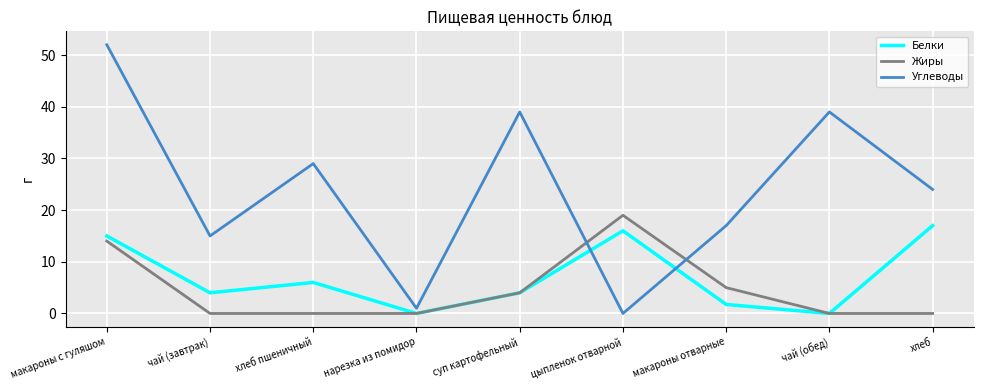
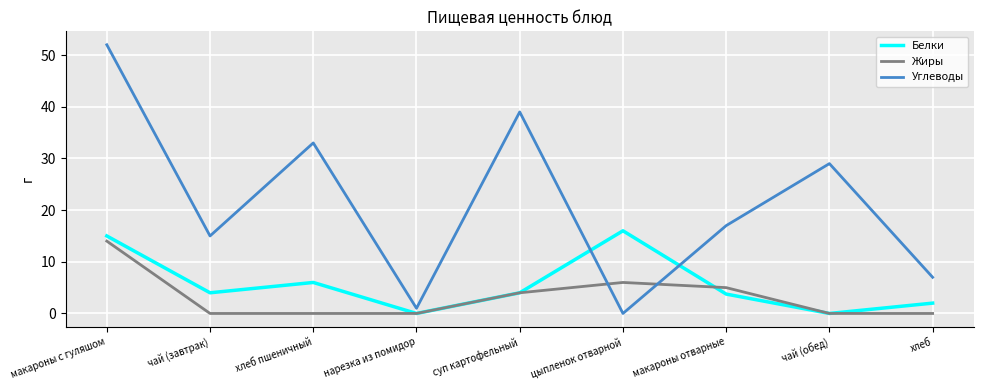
Углеводы, хлеб пшеничный: 29 -> 33
Жиры, цыпленок отварной: 19 -> 6
Белки, макароны отварные: 2 -> 4
Углеводы, чай (обед): 39 -> 29
Белки, хлеб: 17 -> 2
Углеводы, хлеб: 24 -> 7
